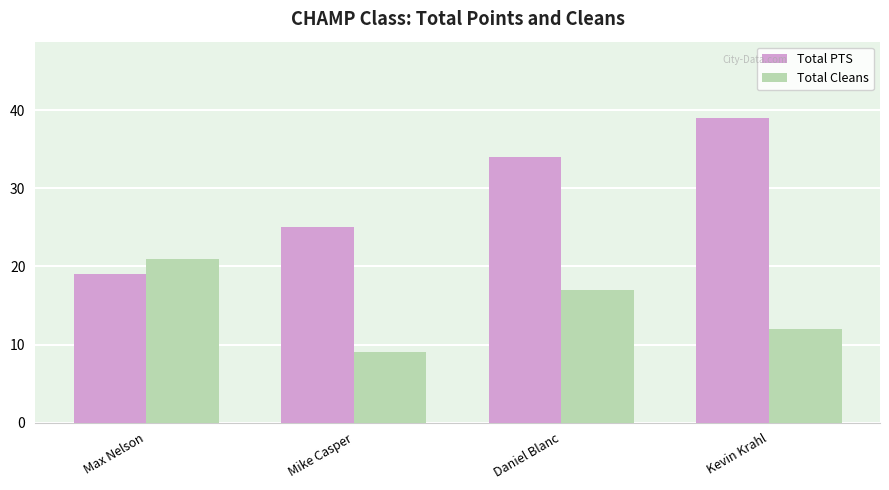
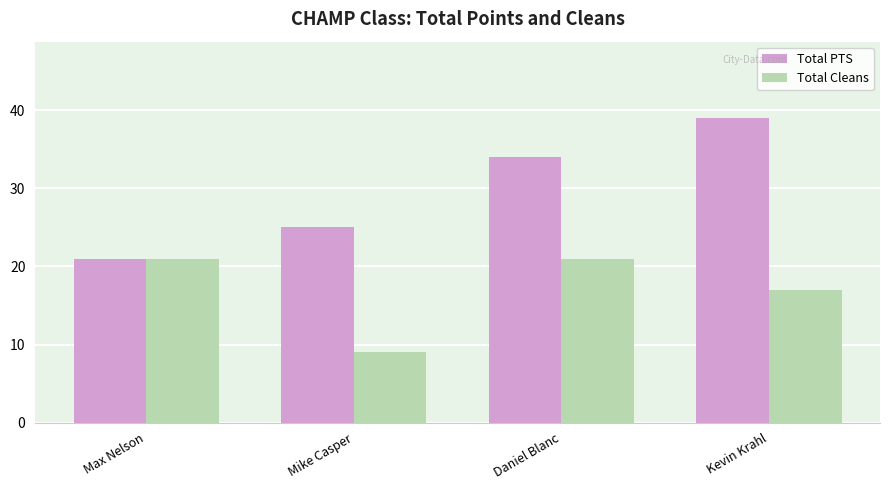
Total PTS, Max Nelson: 19 -> 21
Total Cleans, Daniel Blanc: 17 -> 21
Total Cleans, Kevin Krahl: 12 -> 17
